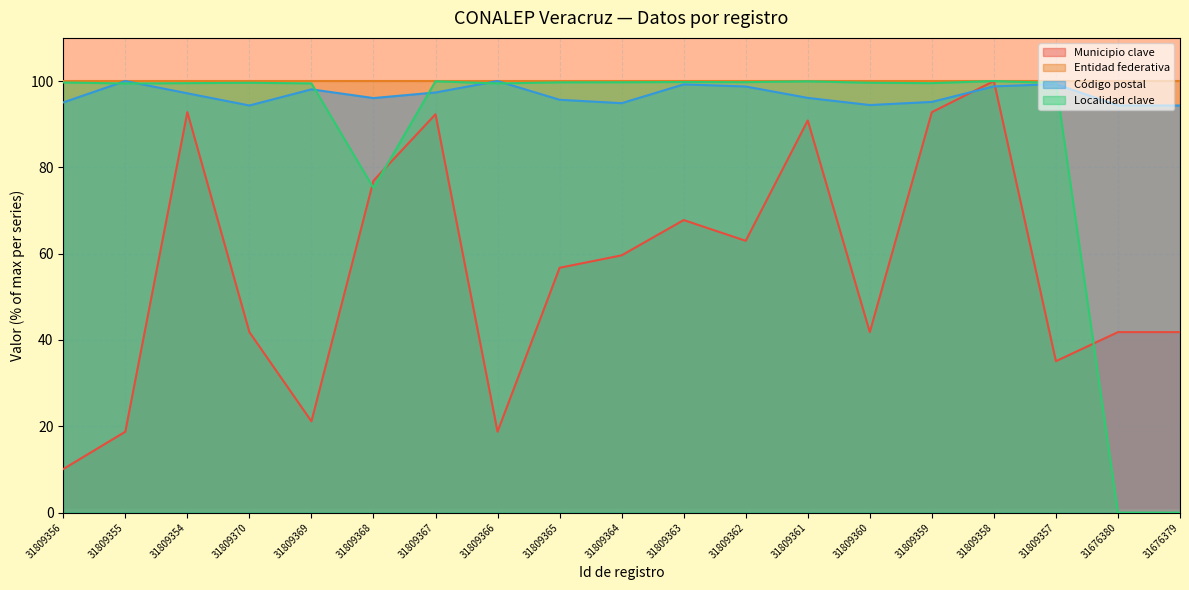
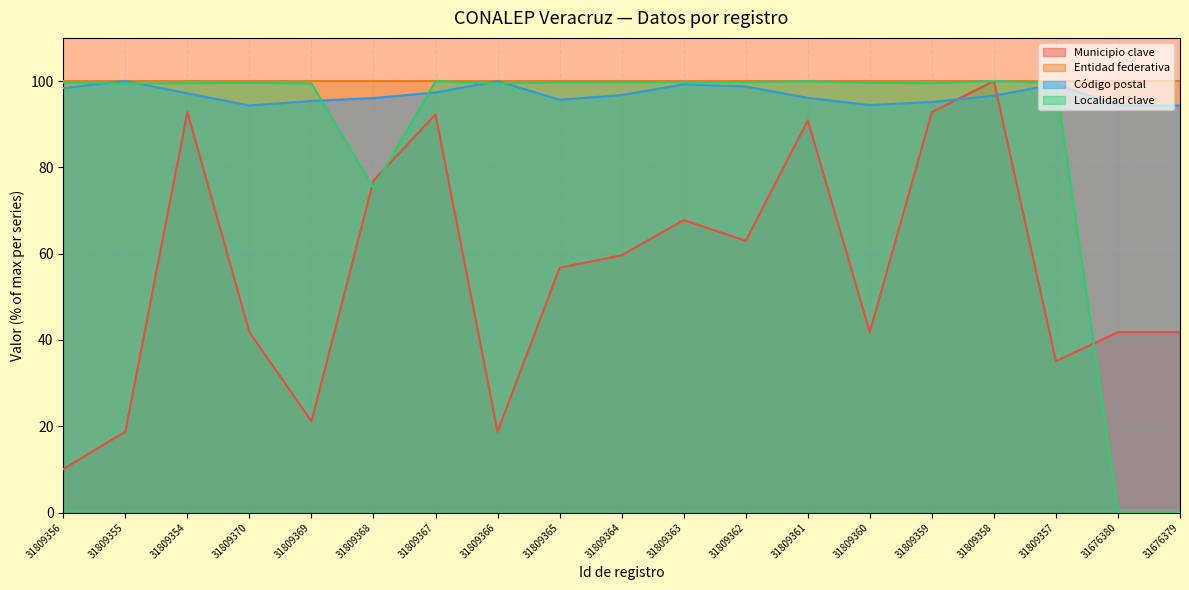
Código postal, 31809356: 95 -> 98
Código postal, 31809369: 98 -> 95
Código postal, 31809364: 95 -> 97
Código postal, 31809358: 99 -> 97
